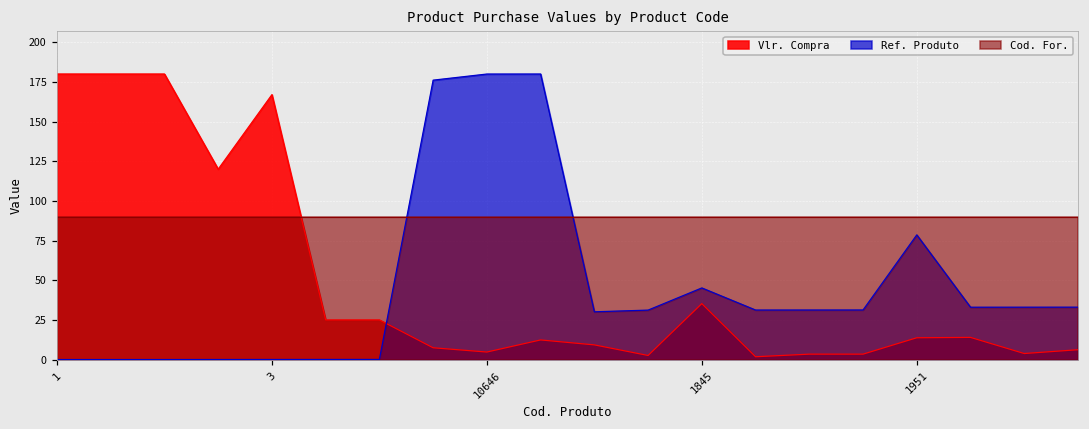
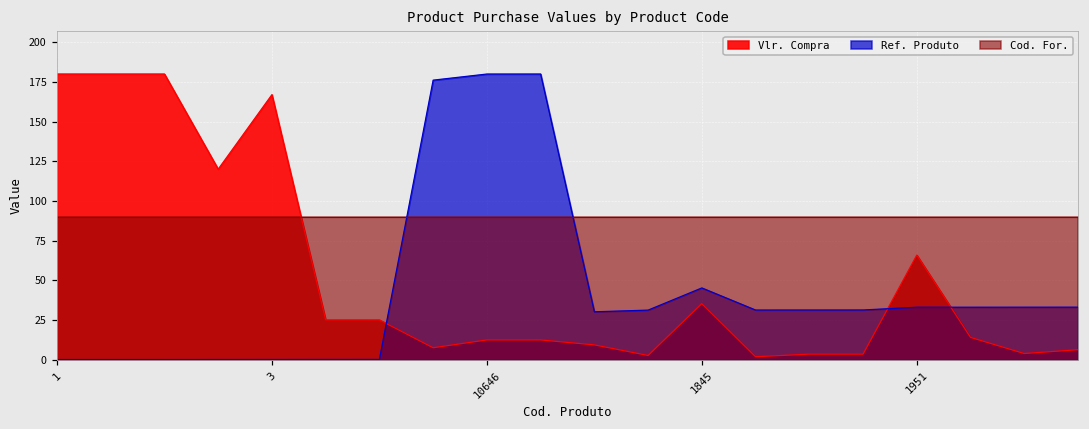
Vlr. Compra, 10646: 5 -> 12
Vlr. Compra, 1951: 14 -> 66
Ref. Produto, 1951: 79 -> 33
